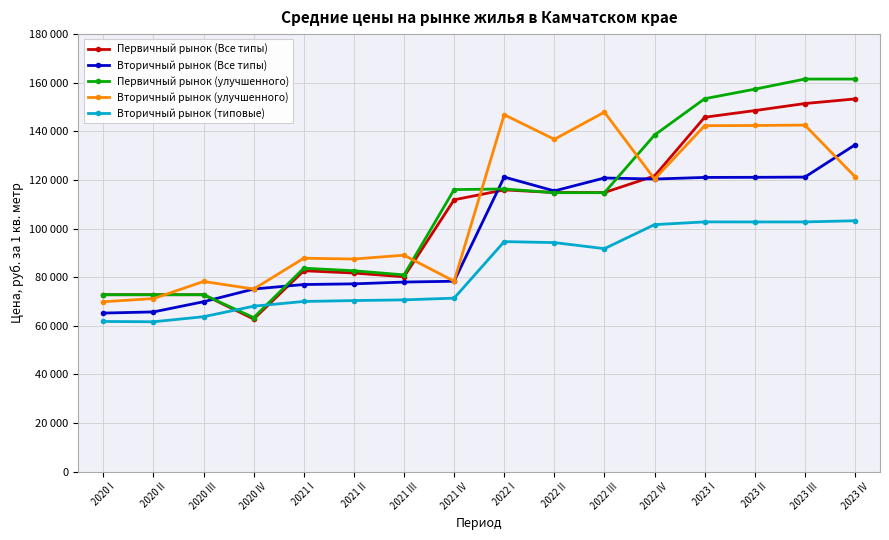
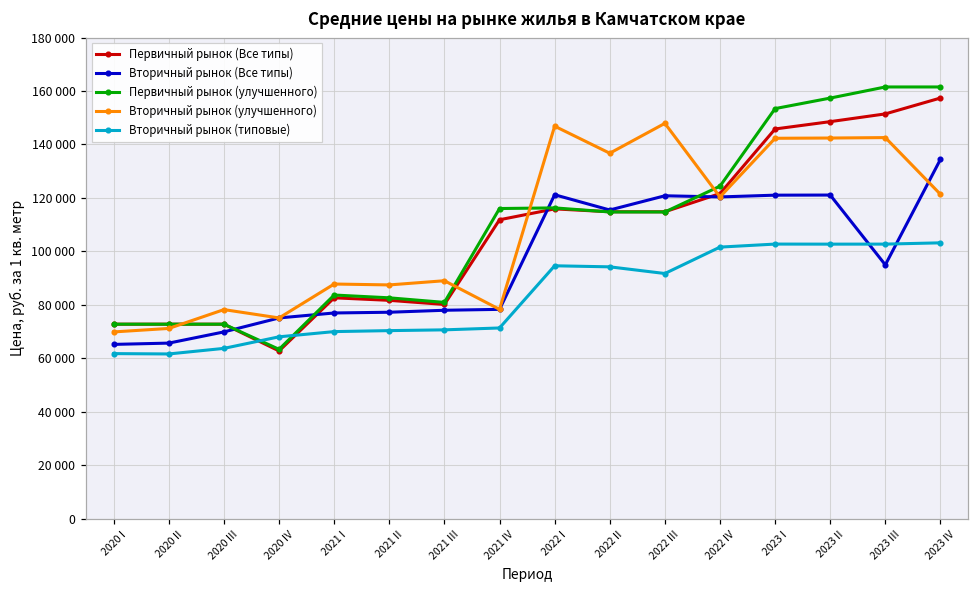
Первичный рынок (улучшенного), 2022 IV: 138000 -> 124000
Вторичный рынок (Все типы), 2023 III: 121000 -> 95000
Первичный рынок (Все типы), 2023 IV: 153000 -> 157000
